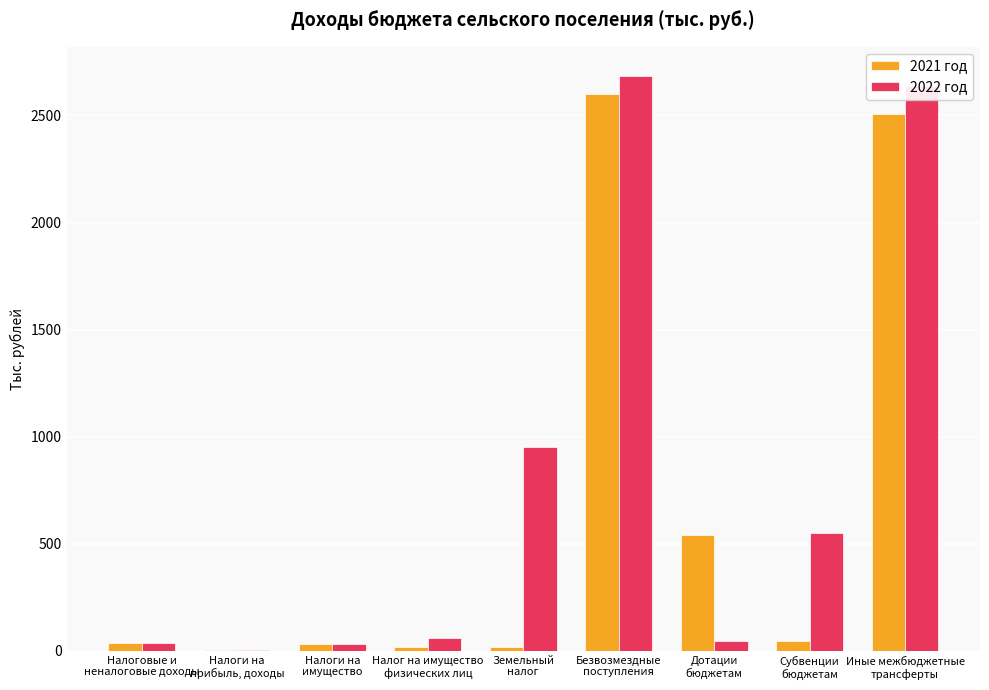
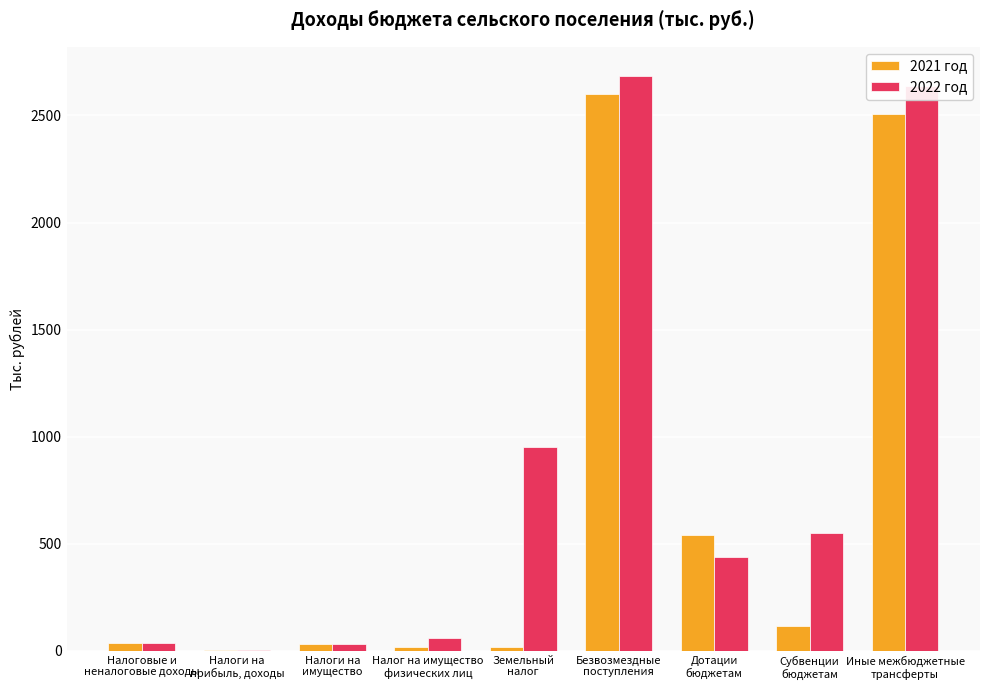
2022 год, Дотации бюджетам: 50 -> 440
2021 год, Субвенции бюджетам: 50 -> 120
